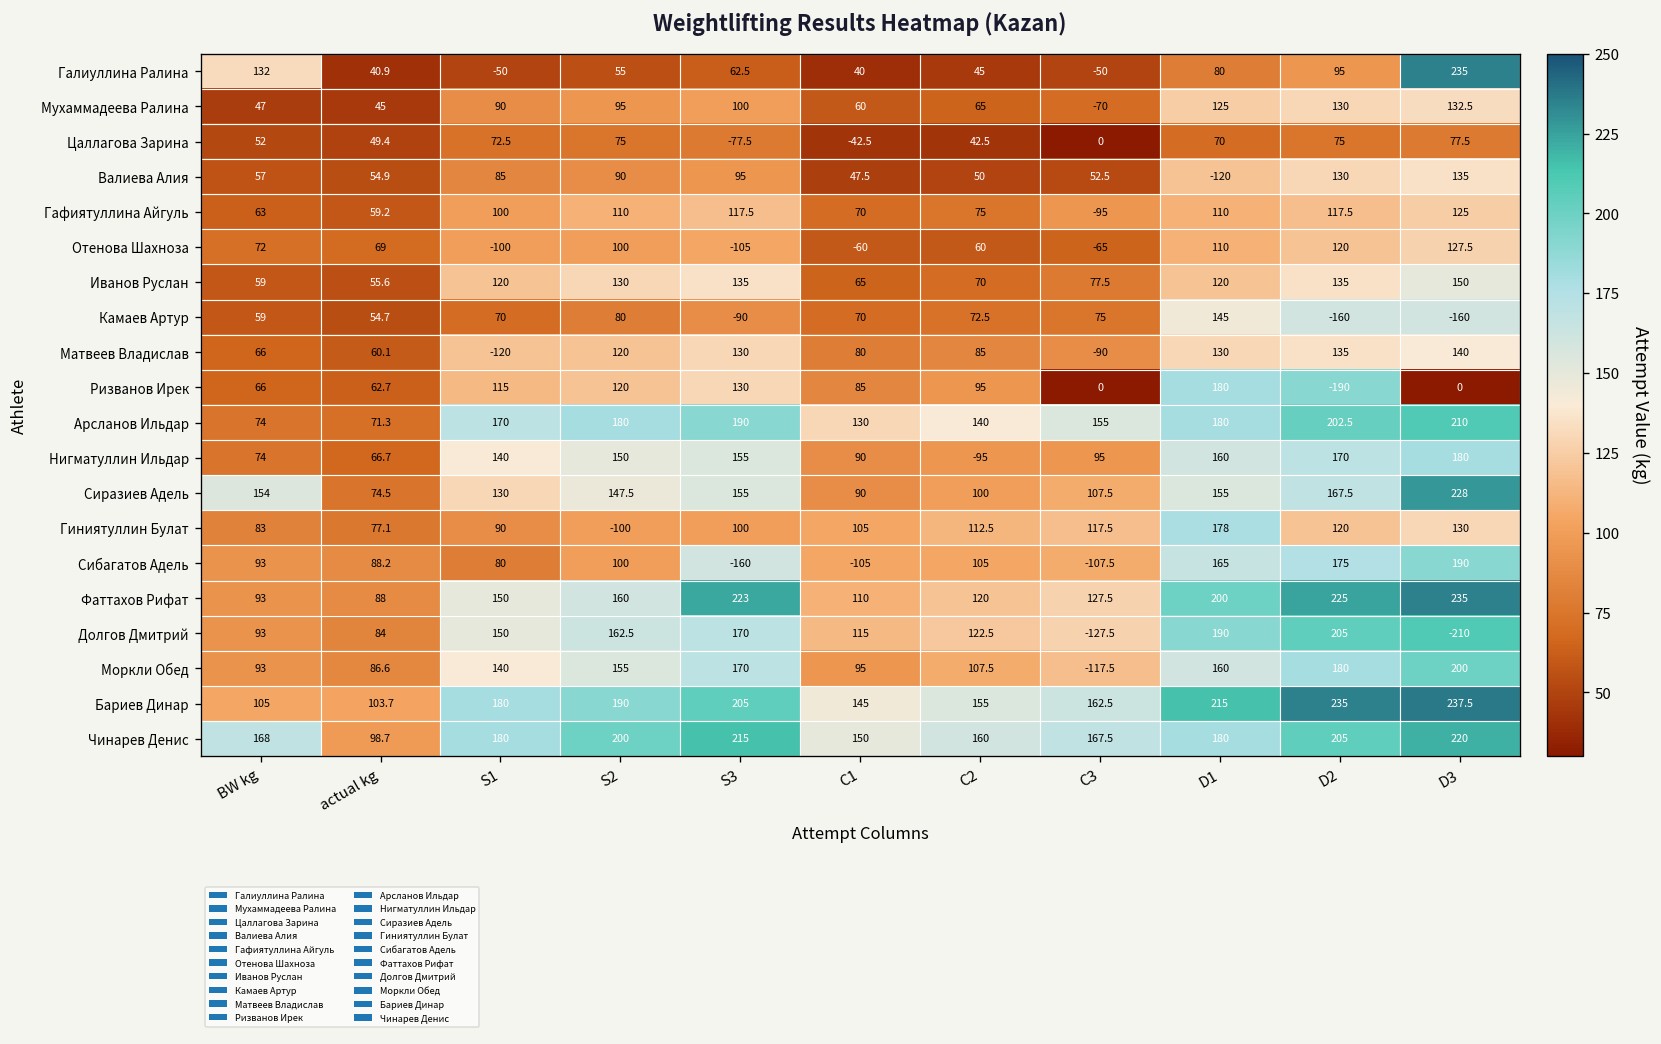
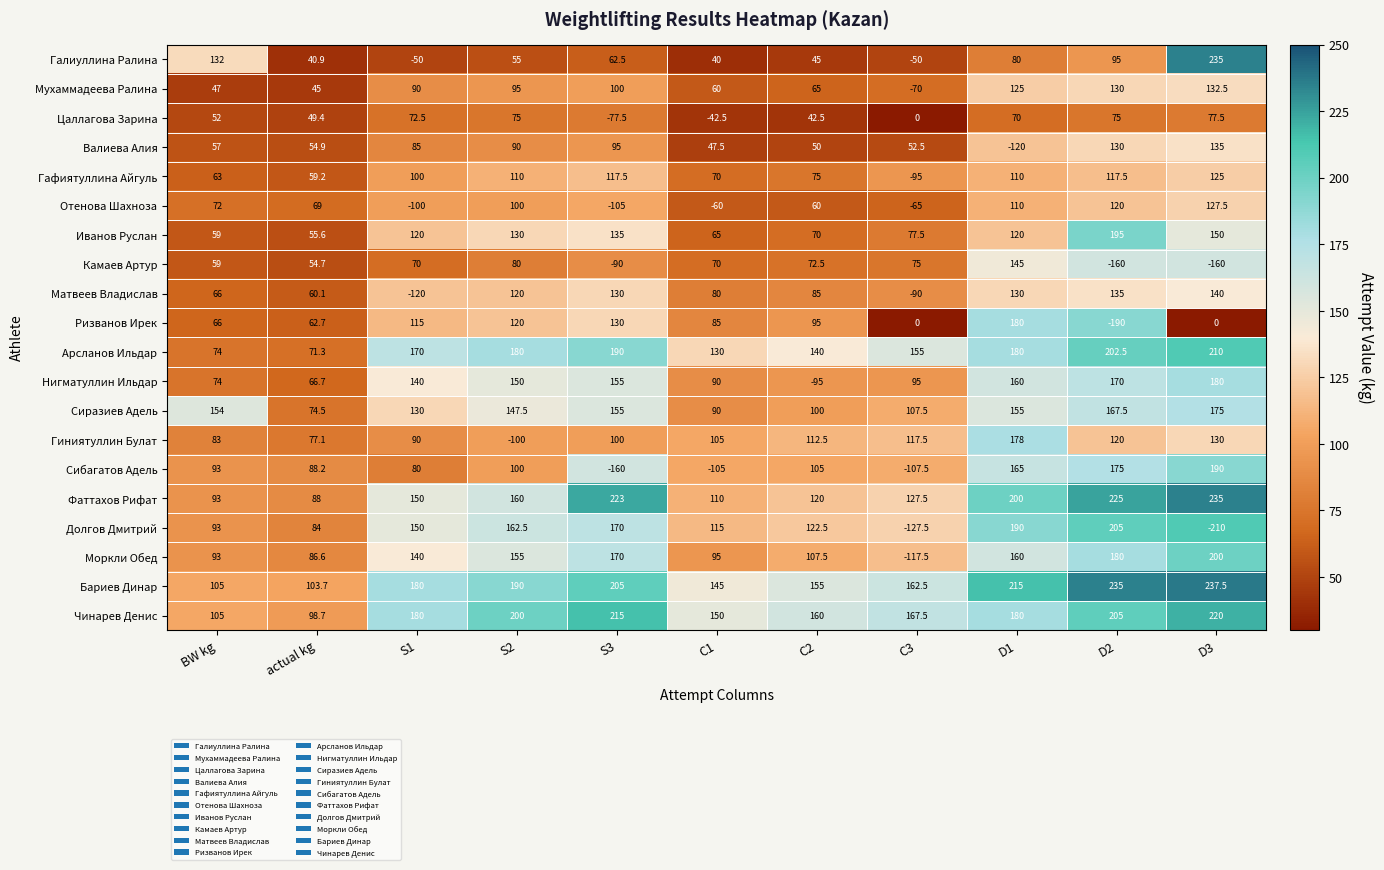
Иванов Руслан, D2: 135 -> 195
Сиразиев Адель, D3: 228 -> 175
Чинарев Денис, BW kg: 168 -> 105
